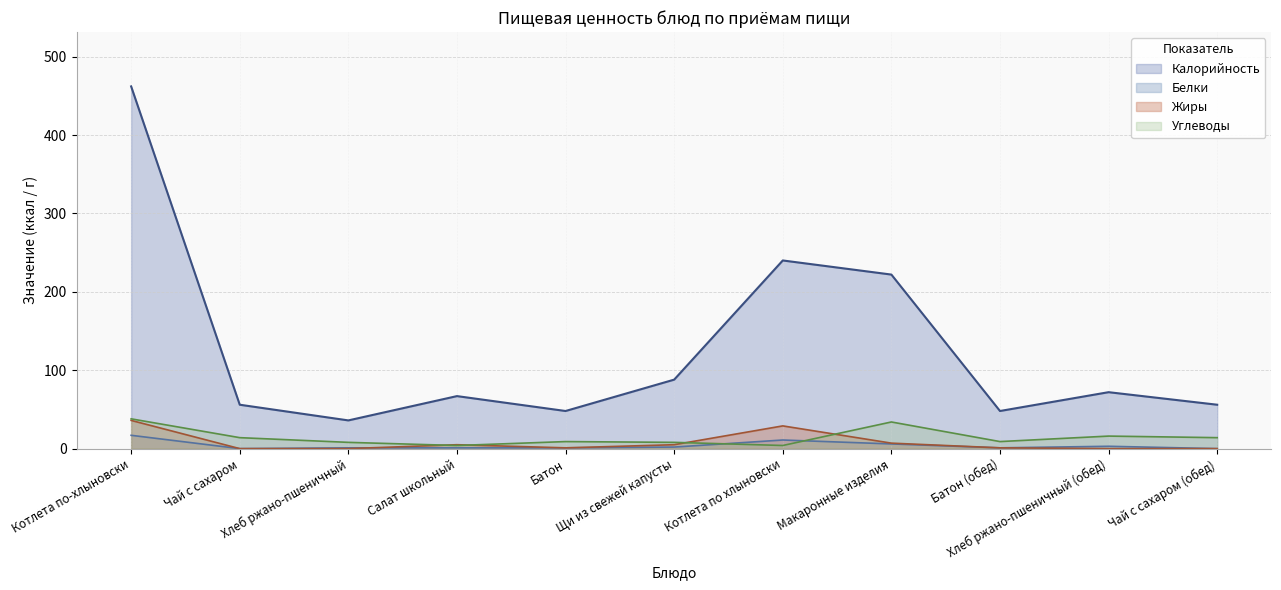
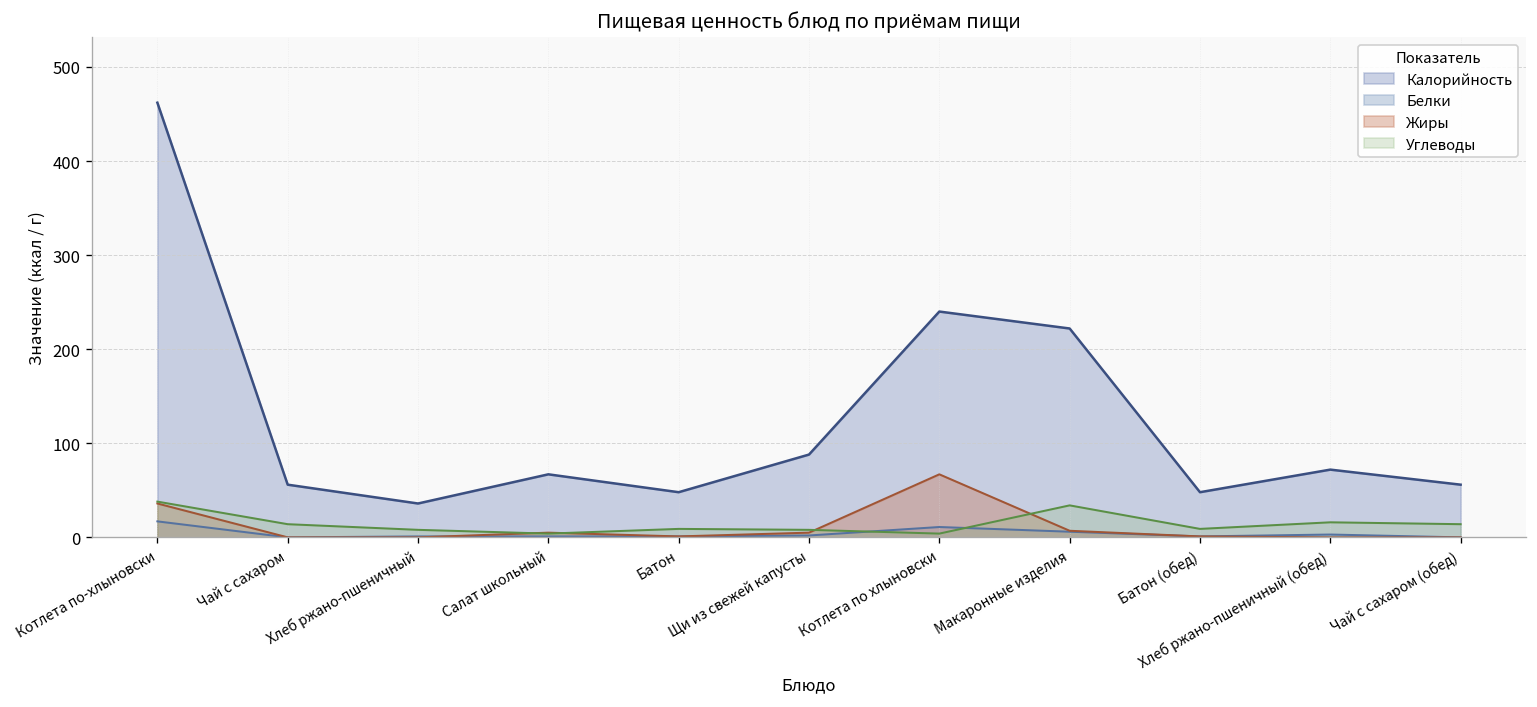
Жиры, Котлета по хлыновски: 30 -> 70
